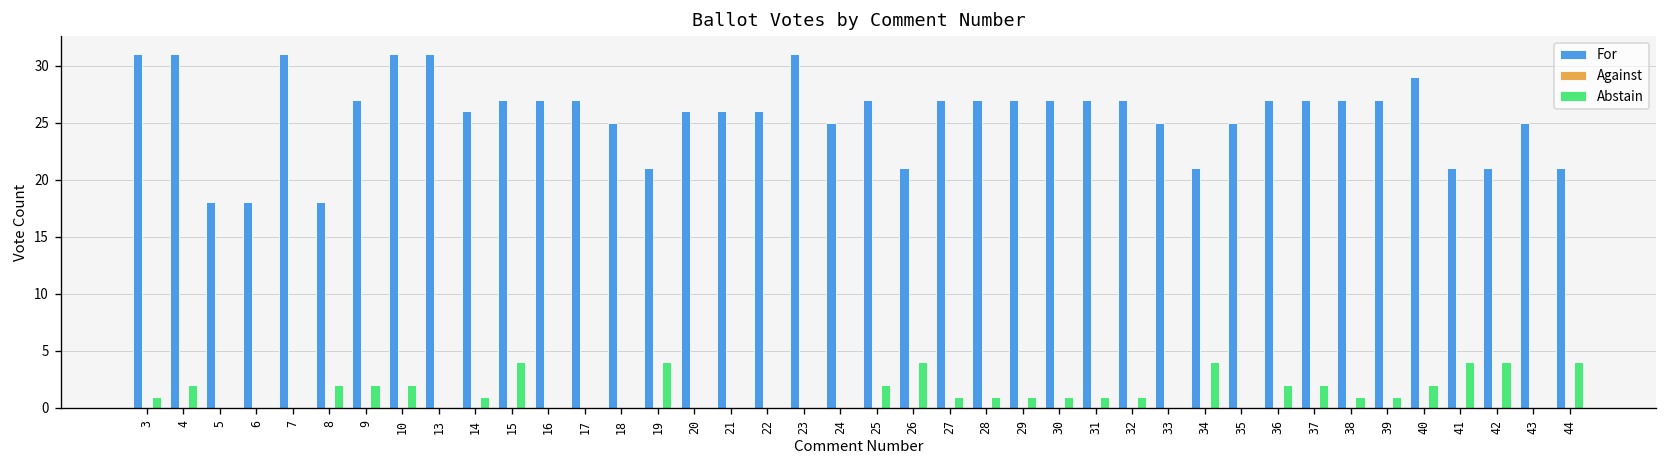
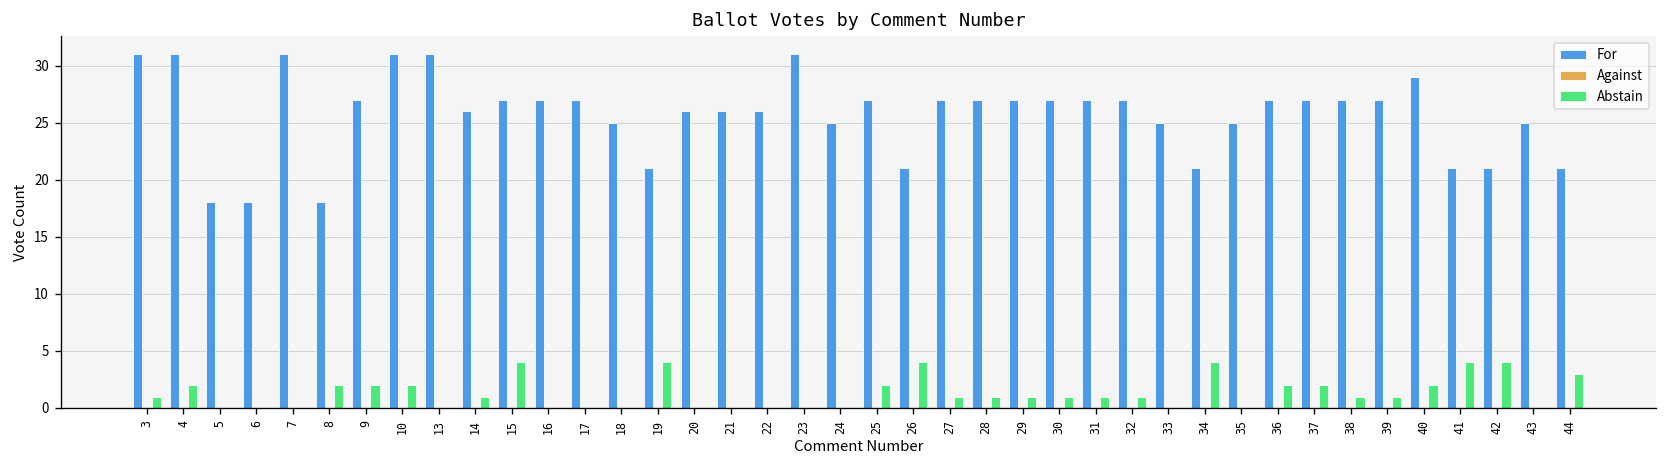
Abstain, 44: 4 -> 3
